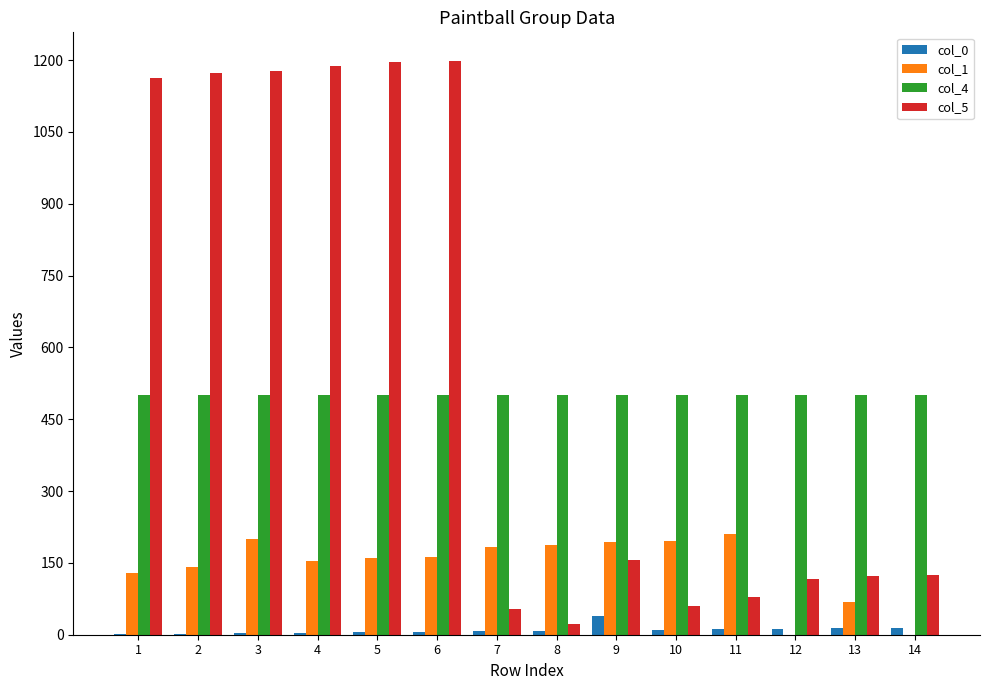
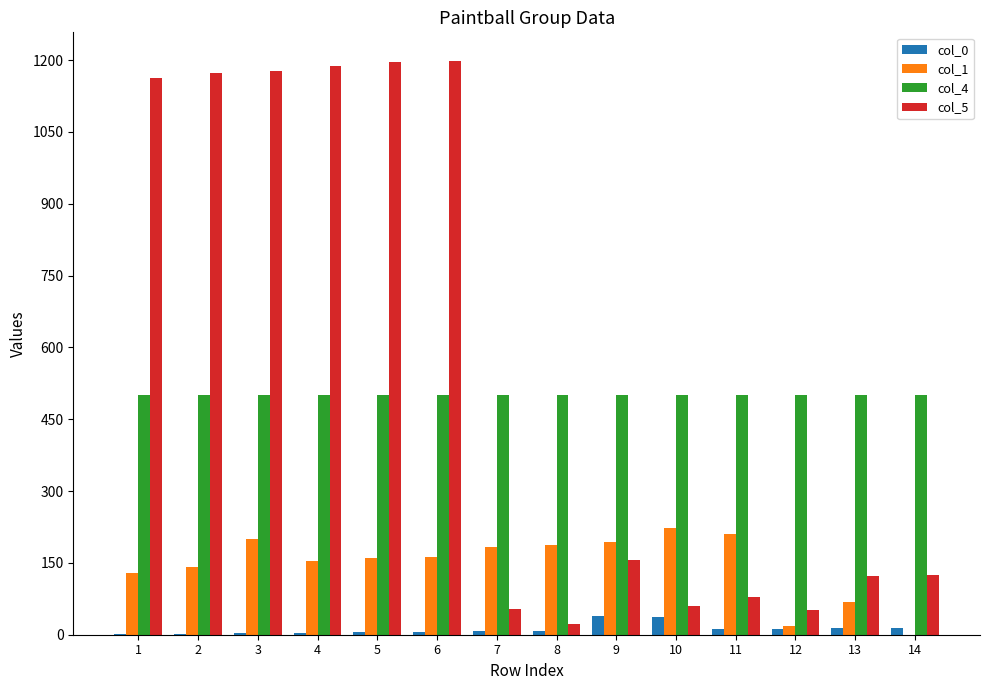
col_0, 10: 10 -> 40
col_1, 10: 200 -> 220
col_1, 12: 0 -> 20
col_5, 12: 120 -> 50
